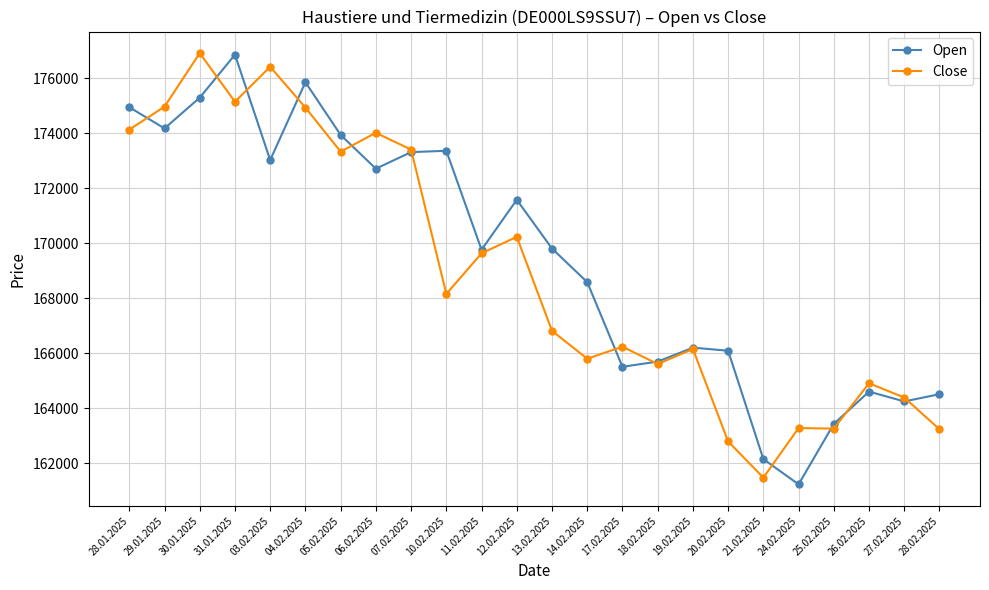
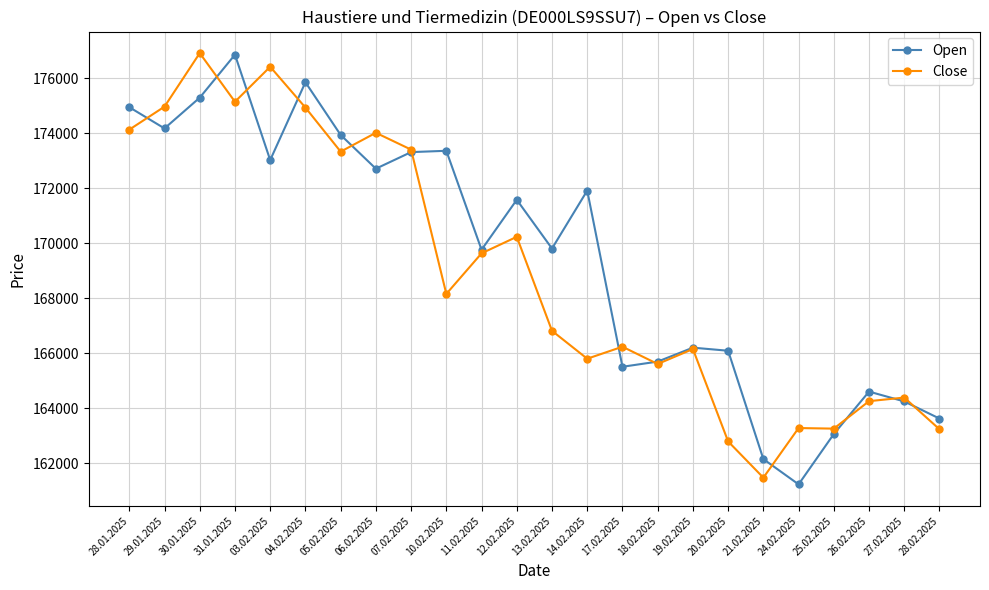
Open, 14.02.2025: 168600 -> 171900
Open, 25.02.2025: 163400 -> 163100
Close, 26.02.2025: 164900 -> 164300
Open, 28.02.2025: 164500 -> 163600
